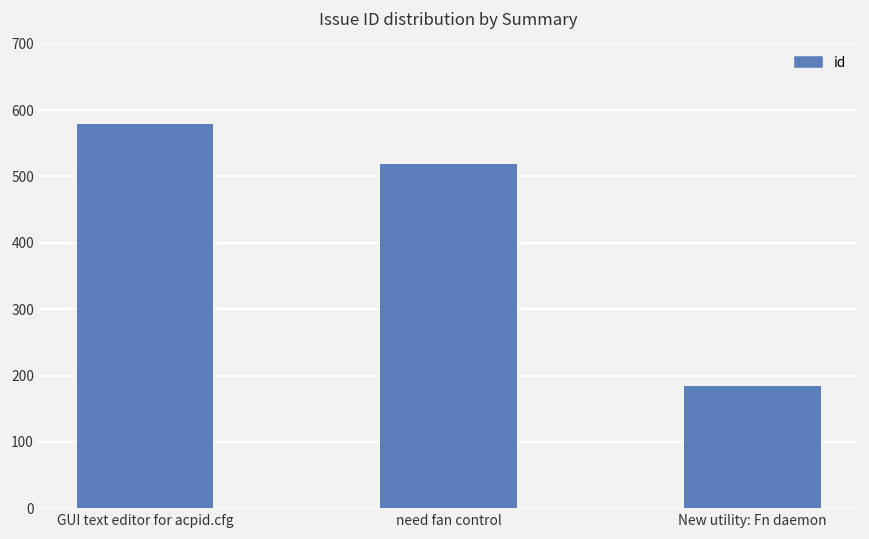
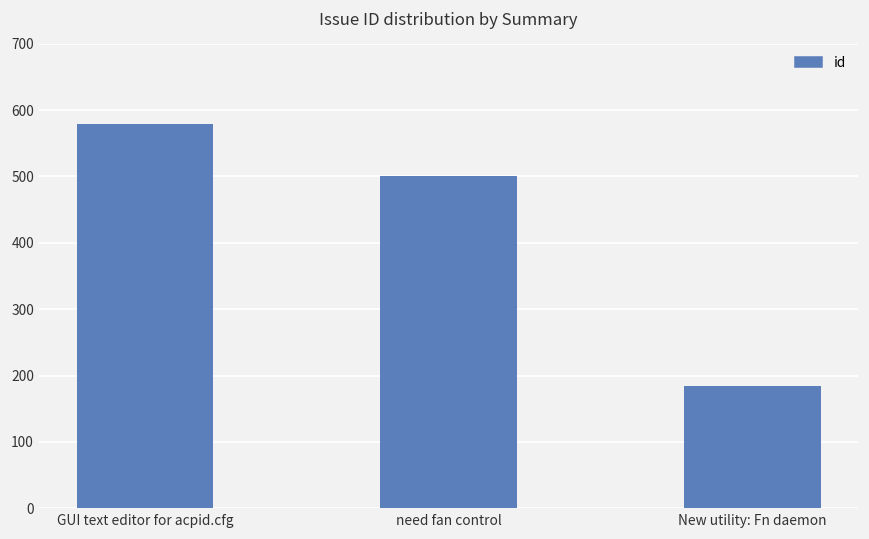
need fan control: 520 -> 500
